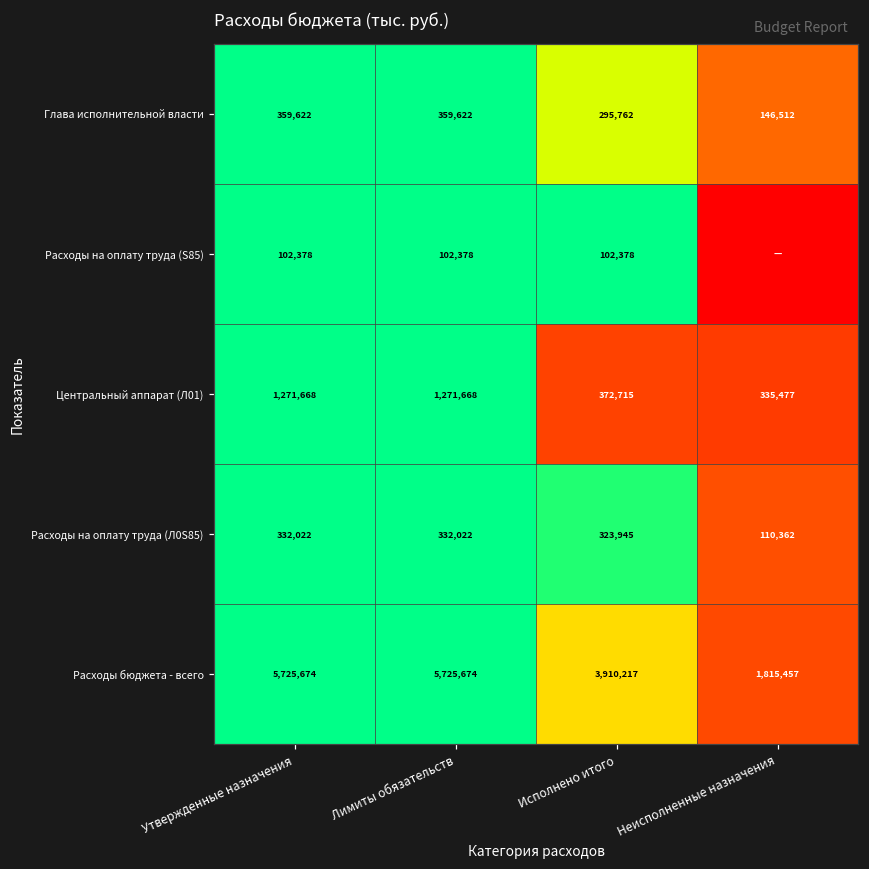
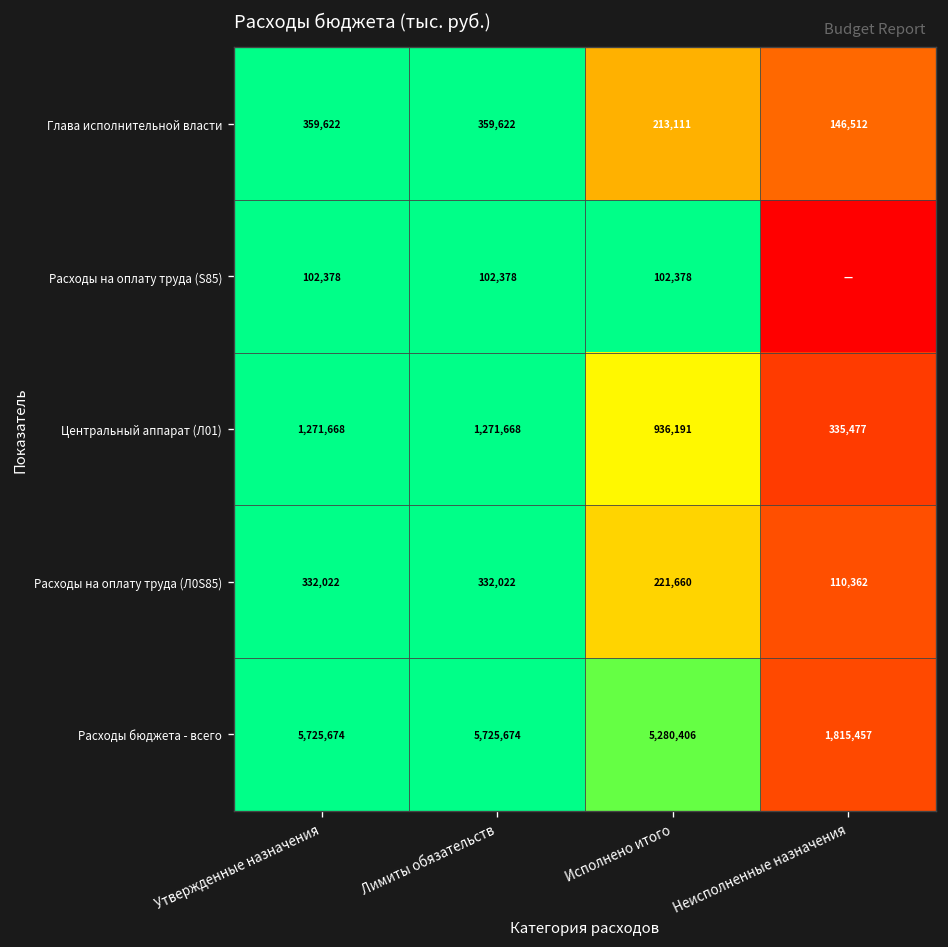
Глава исполнительной власти, Исполнено итого: 295,762 -> 213,111
Центральный аппарат (Л01), Исполнено итого: 372,715 -> 936,191
Расходы на оплату труда (Л0S85), Исполнено итого: 323,945 -> 221,660
Расходы бюджета - всего, Исполнено итого: 3,910,217 -> 5,280,406
